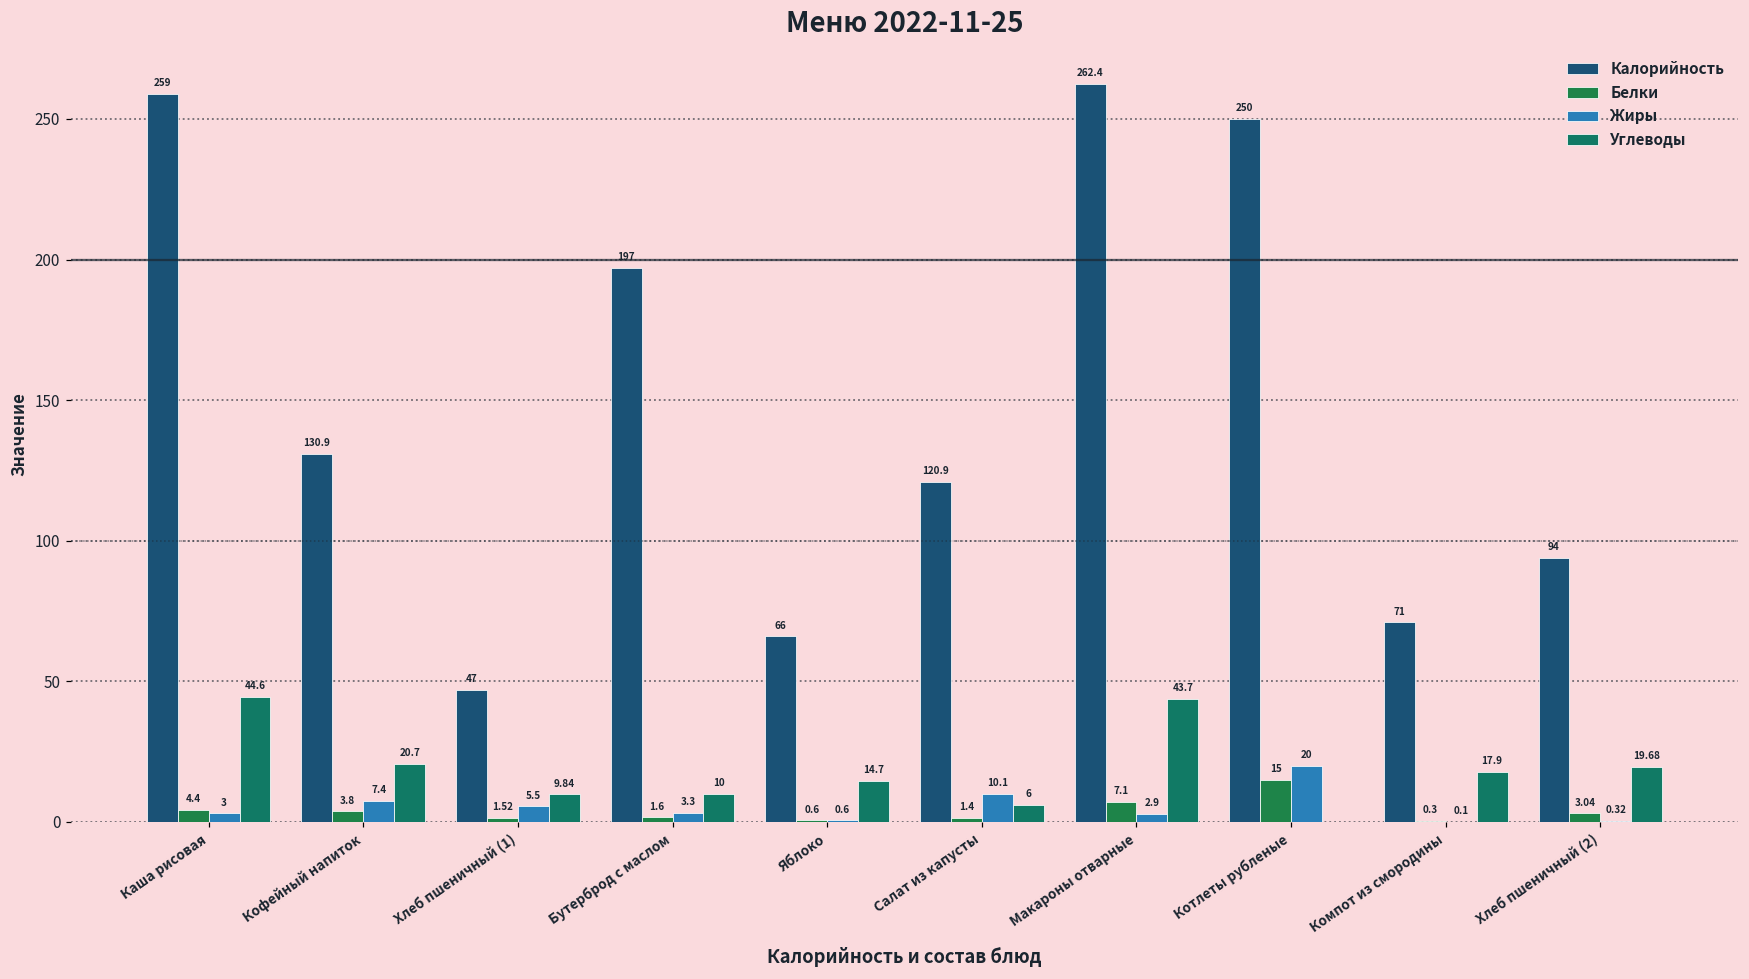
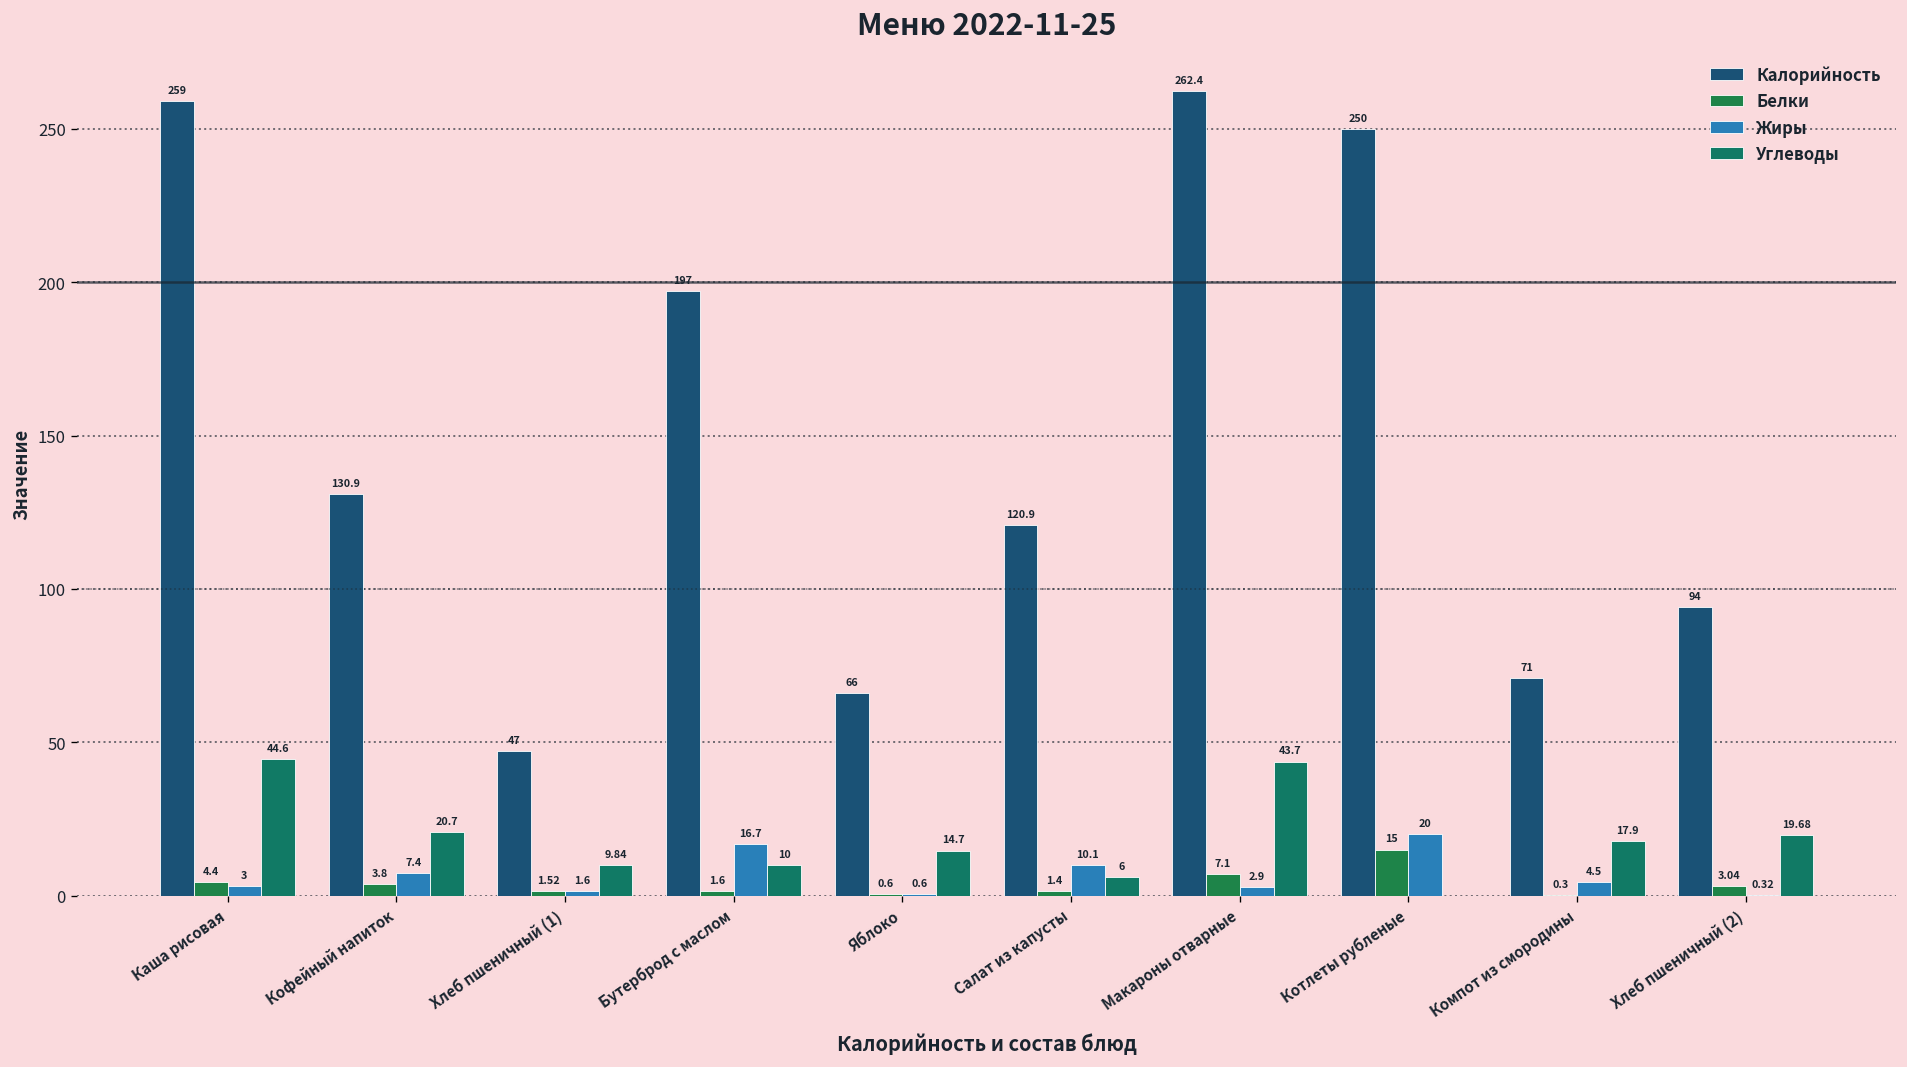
Жиры, Хлеб пшеничный (1): 5.5 -> 1.6
Жиры, Бутерброд с маслом: 3.3 -> 16.7
Жиры, Компот из смородины: 0.1 -> 4.5
